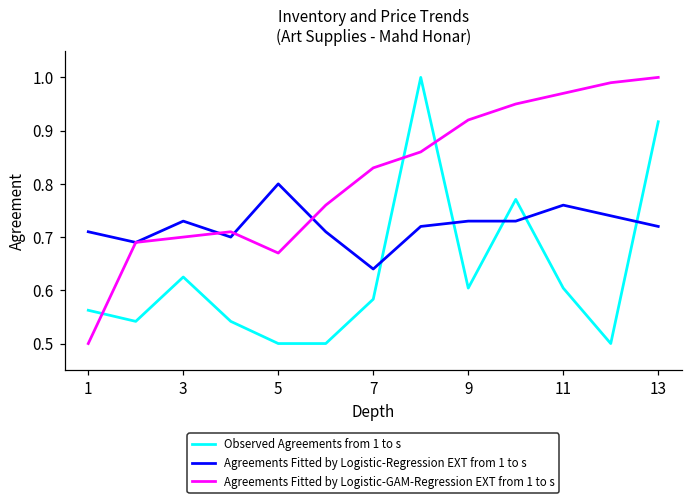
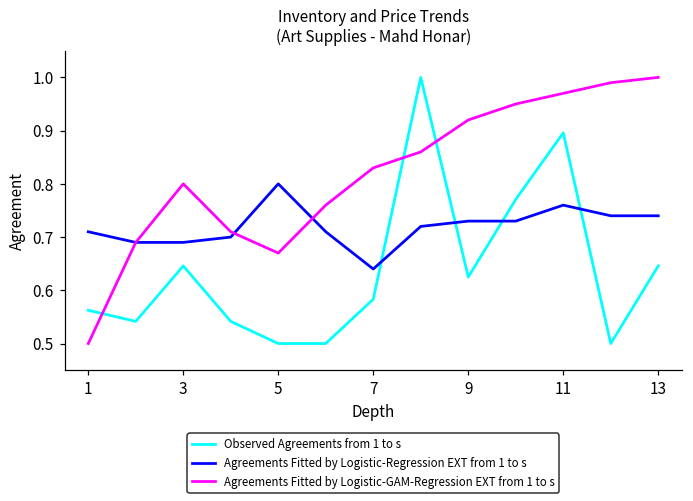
Observed Agreements from 1 to s, 3: 0.63 -> 0.65
Agreements Fitted by Logistic-Regression EXT from 1 to s, 3: 0.73 -> 0.69
Agreements Fitted by Logistic-GAM-Regression EXT from 1 to s, 3: 0.7 -> 0.8
Observed Agreements from 1 to s, 9: 0.60 -> 0.63
Observed Agreements from 1 to s, 11: 0.60 -> 0.90
Observed Agreements from 1 to s, 13: 0.92 -> 0.65
Agreements Fitted by Logistic-Regression EXT from 1 to s, 13: 0.72 -> 0.74
